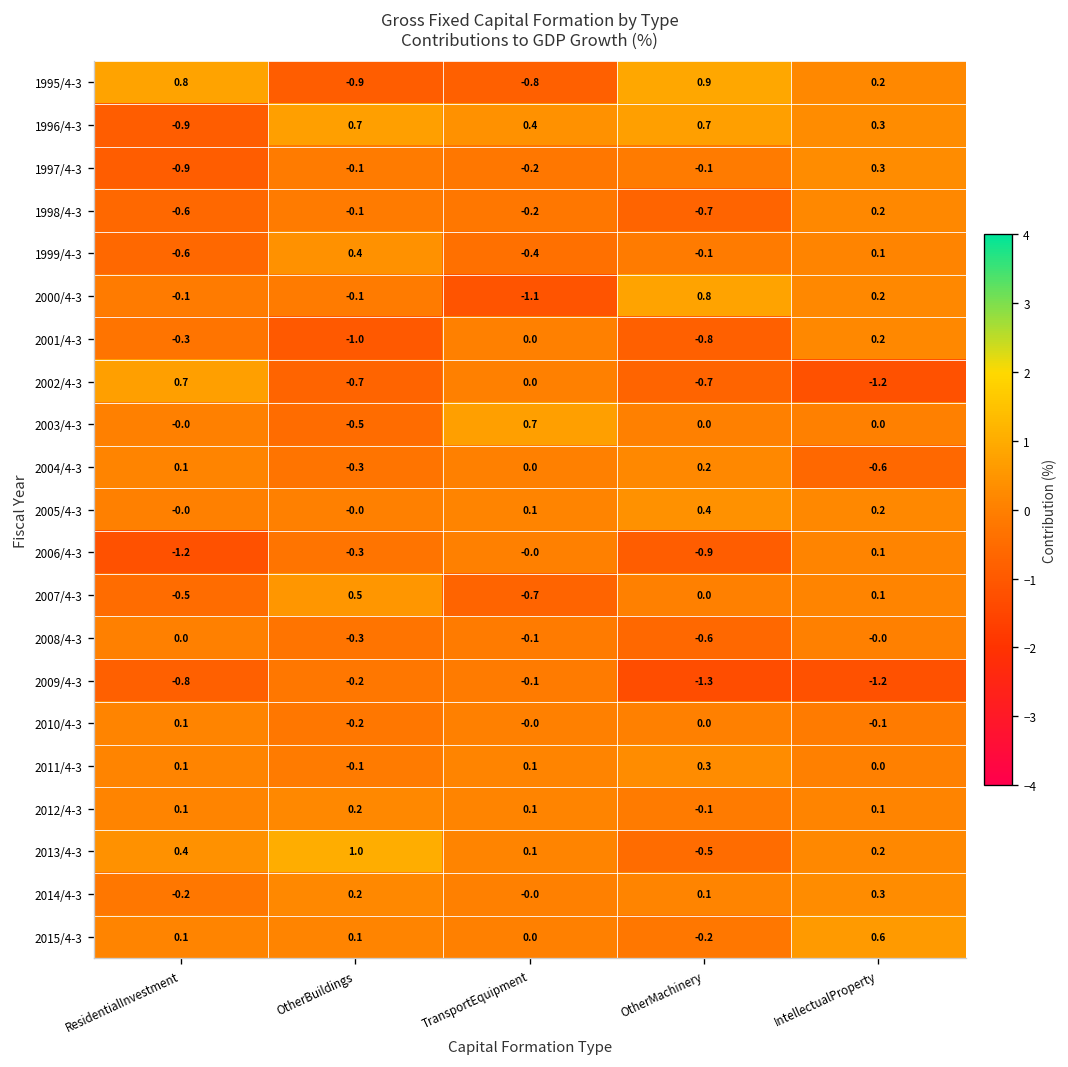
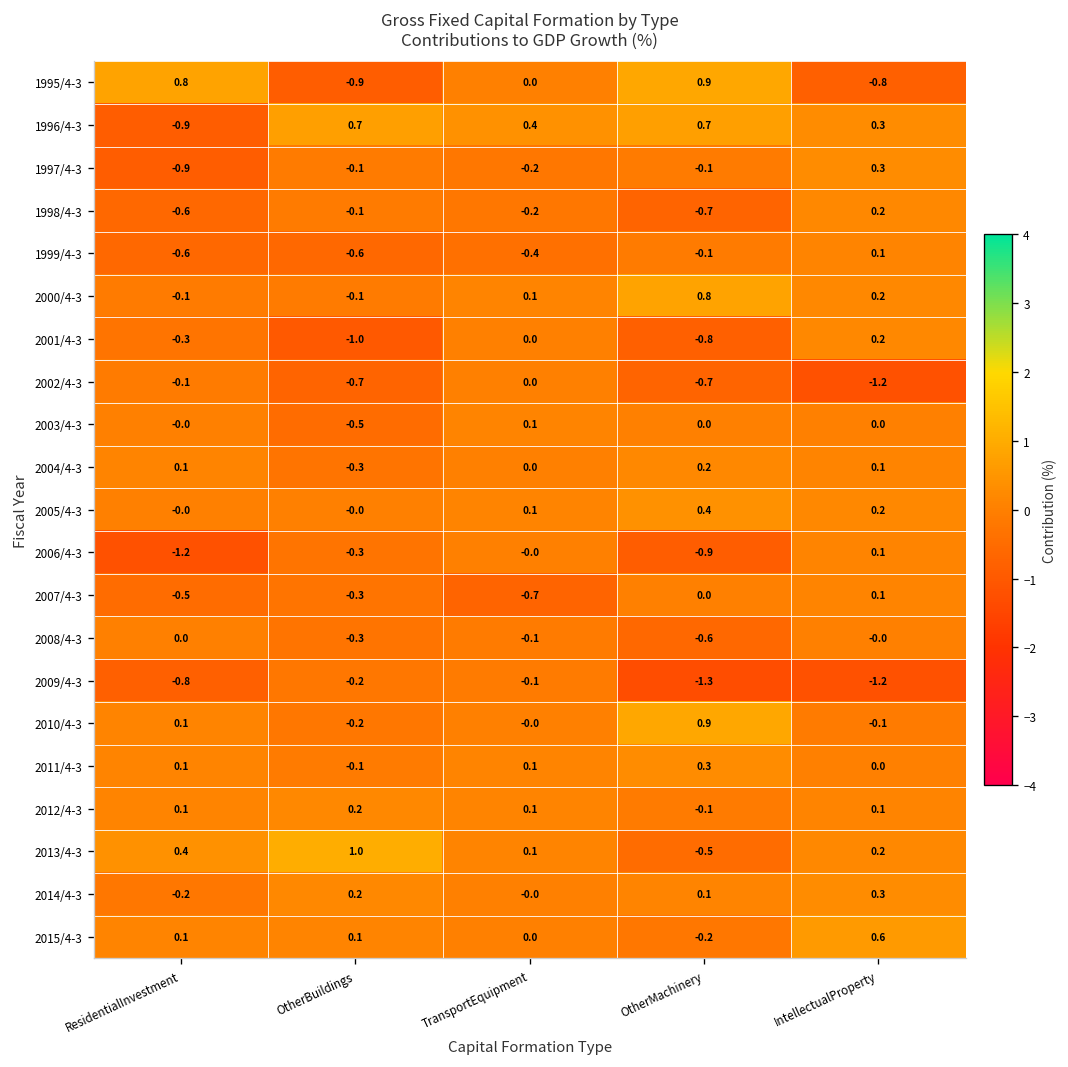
1995/4-3, TransportEquipment: -0.8 -> 0.0
1995/4-3, IntellectualProperty: 0.2 -> -0.8
1999/4-3, OtherBuildings: 0.4 -> -0.6
2000/4-3, TransportEquipment: -1.1 -> 0.1
2002/4-3, ResidentialInvestment: 0.7 -> -0.1
2003/4-3, TransportEquipment: 0.7 -> 0.1
2004/4-3, IntellectualProperty: -0.6 -> 0.1
2007/4-3, OtherBuildings: 0.5 -> -0.3
2010/4-3, OtherMachinery: 0.0 -> 0.9
